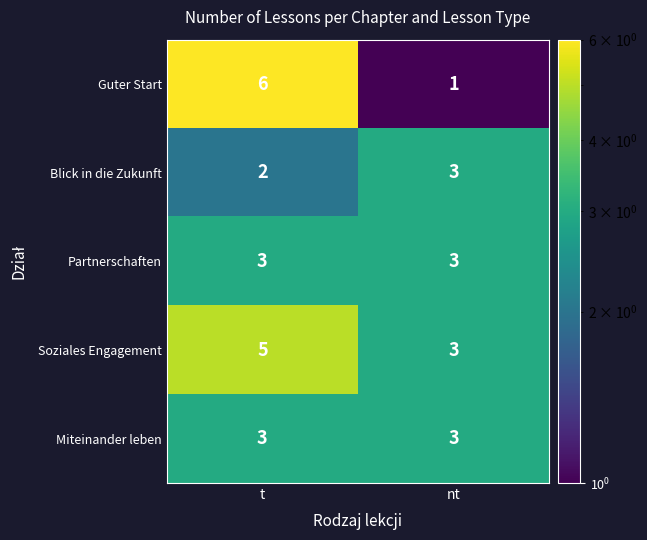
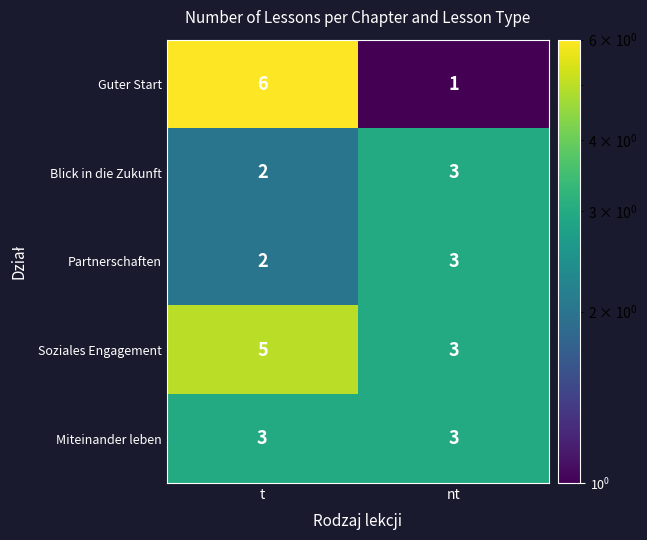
Partnerschaften, t: 3 -> 2
